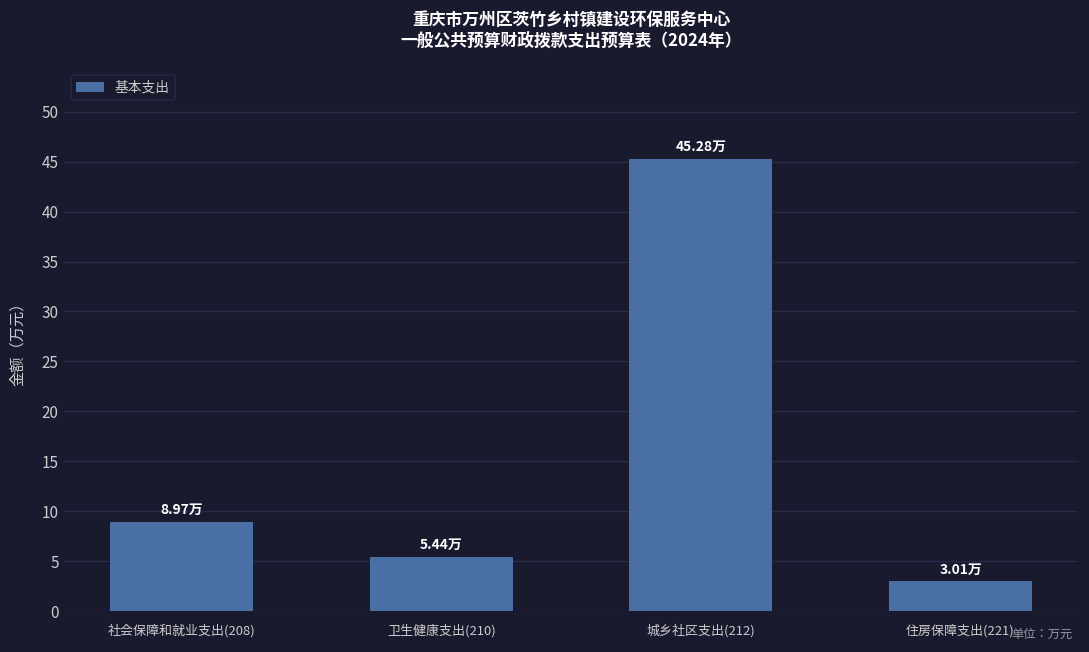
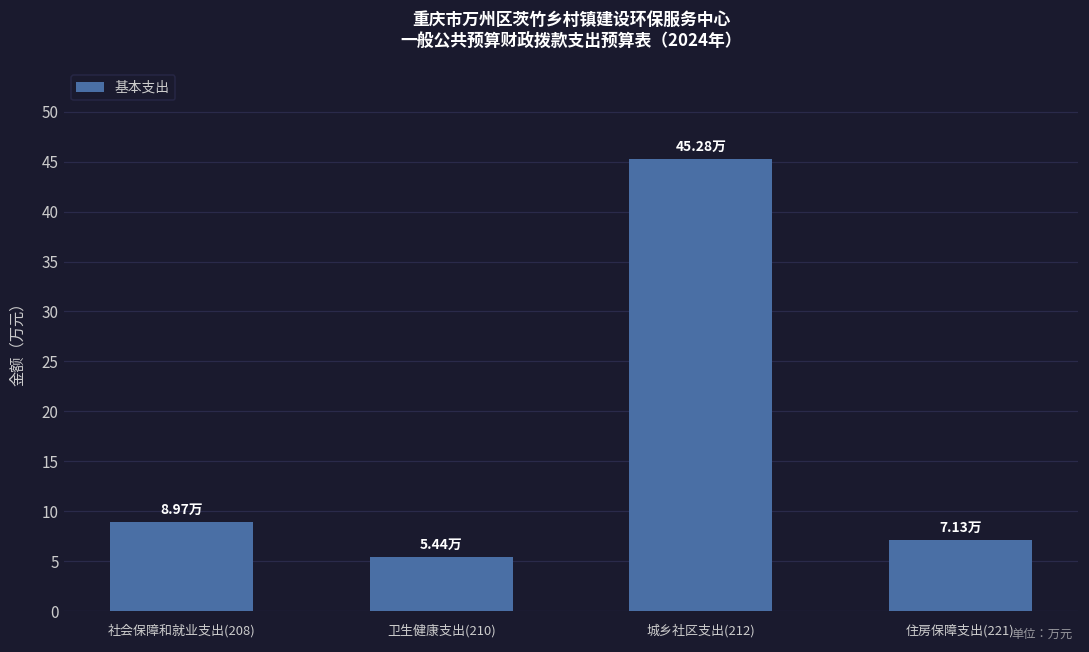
住房保障支出(221): 3.01万 -> 7.13万
